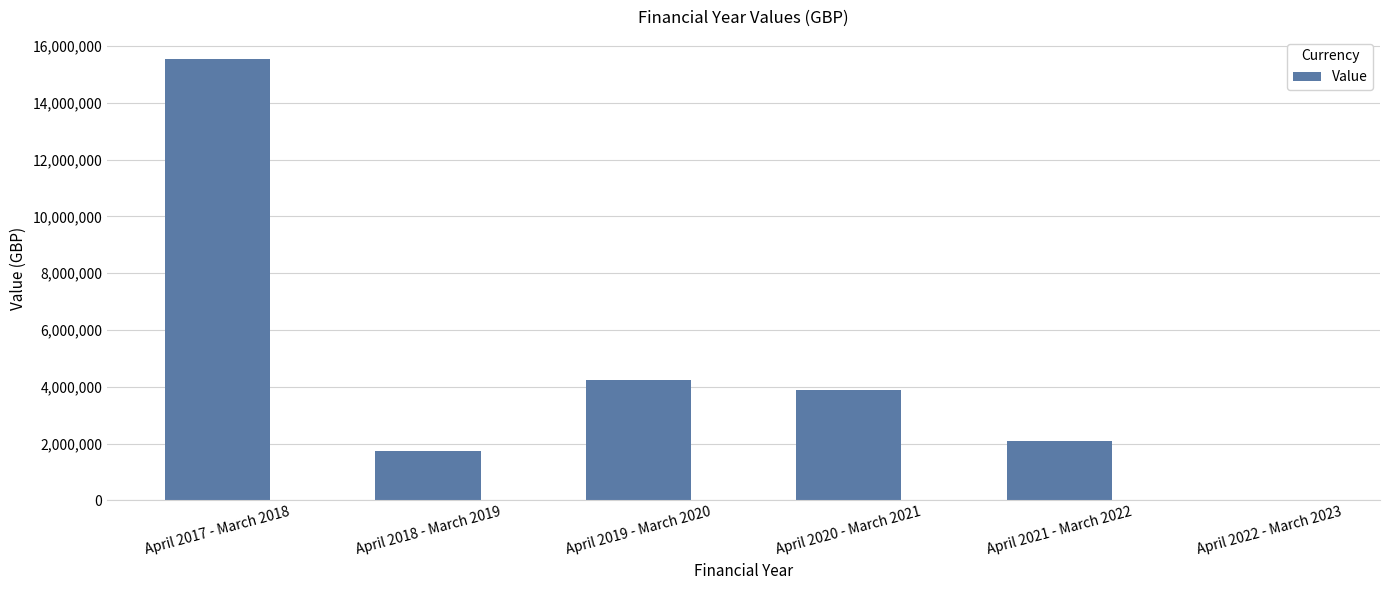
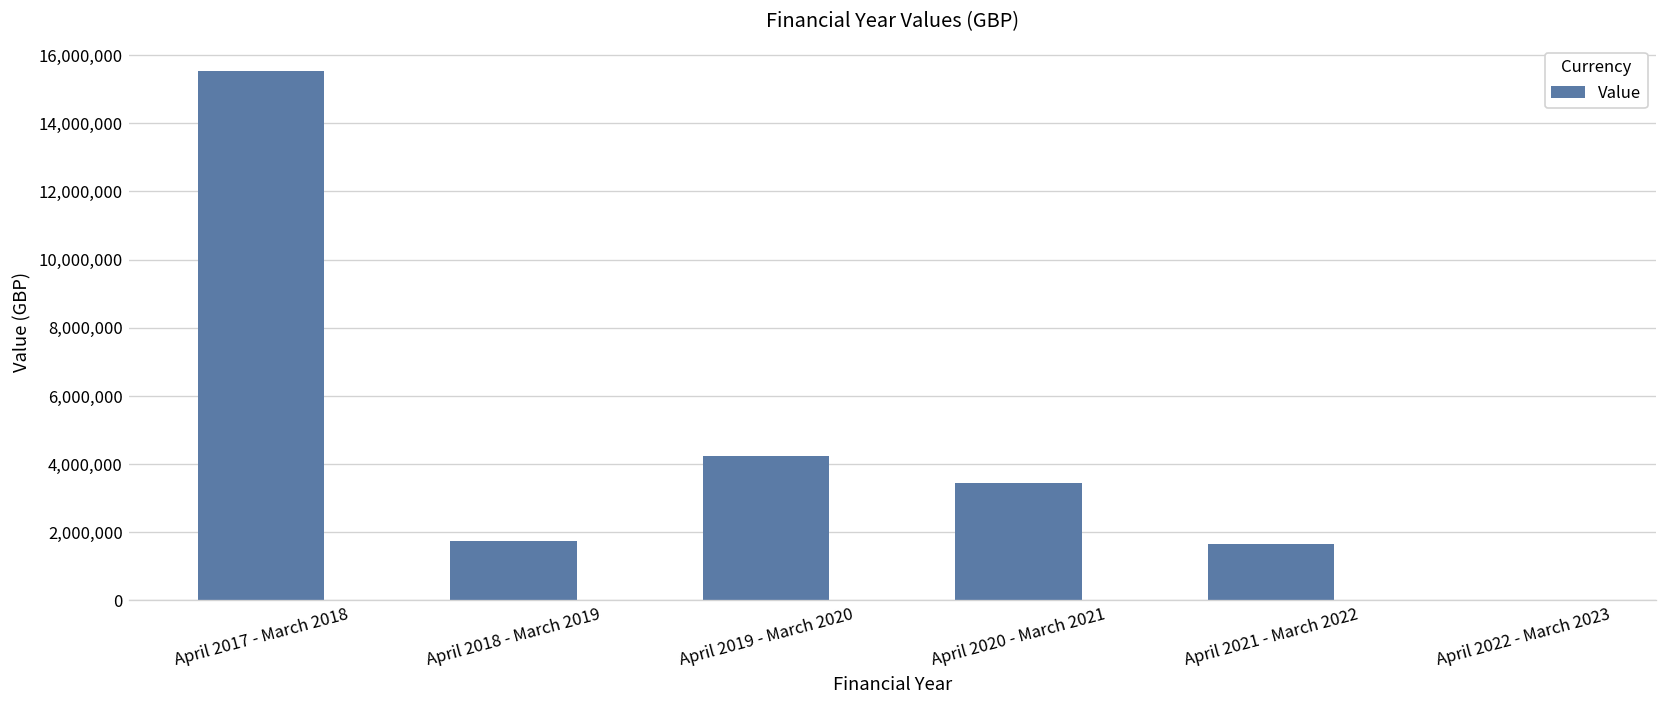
April 2020 - March 2021: 3,900,000 -> 3,400,000
April 2021 - March 2022: 2,100,000 -> 1,700,000
